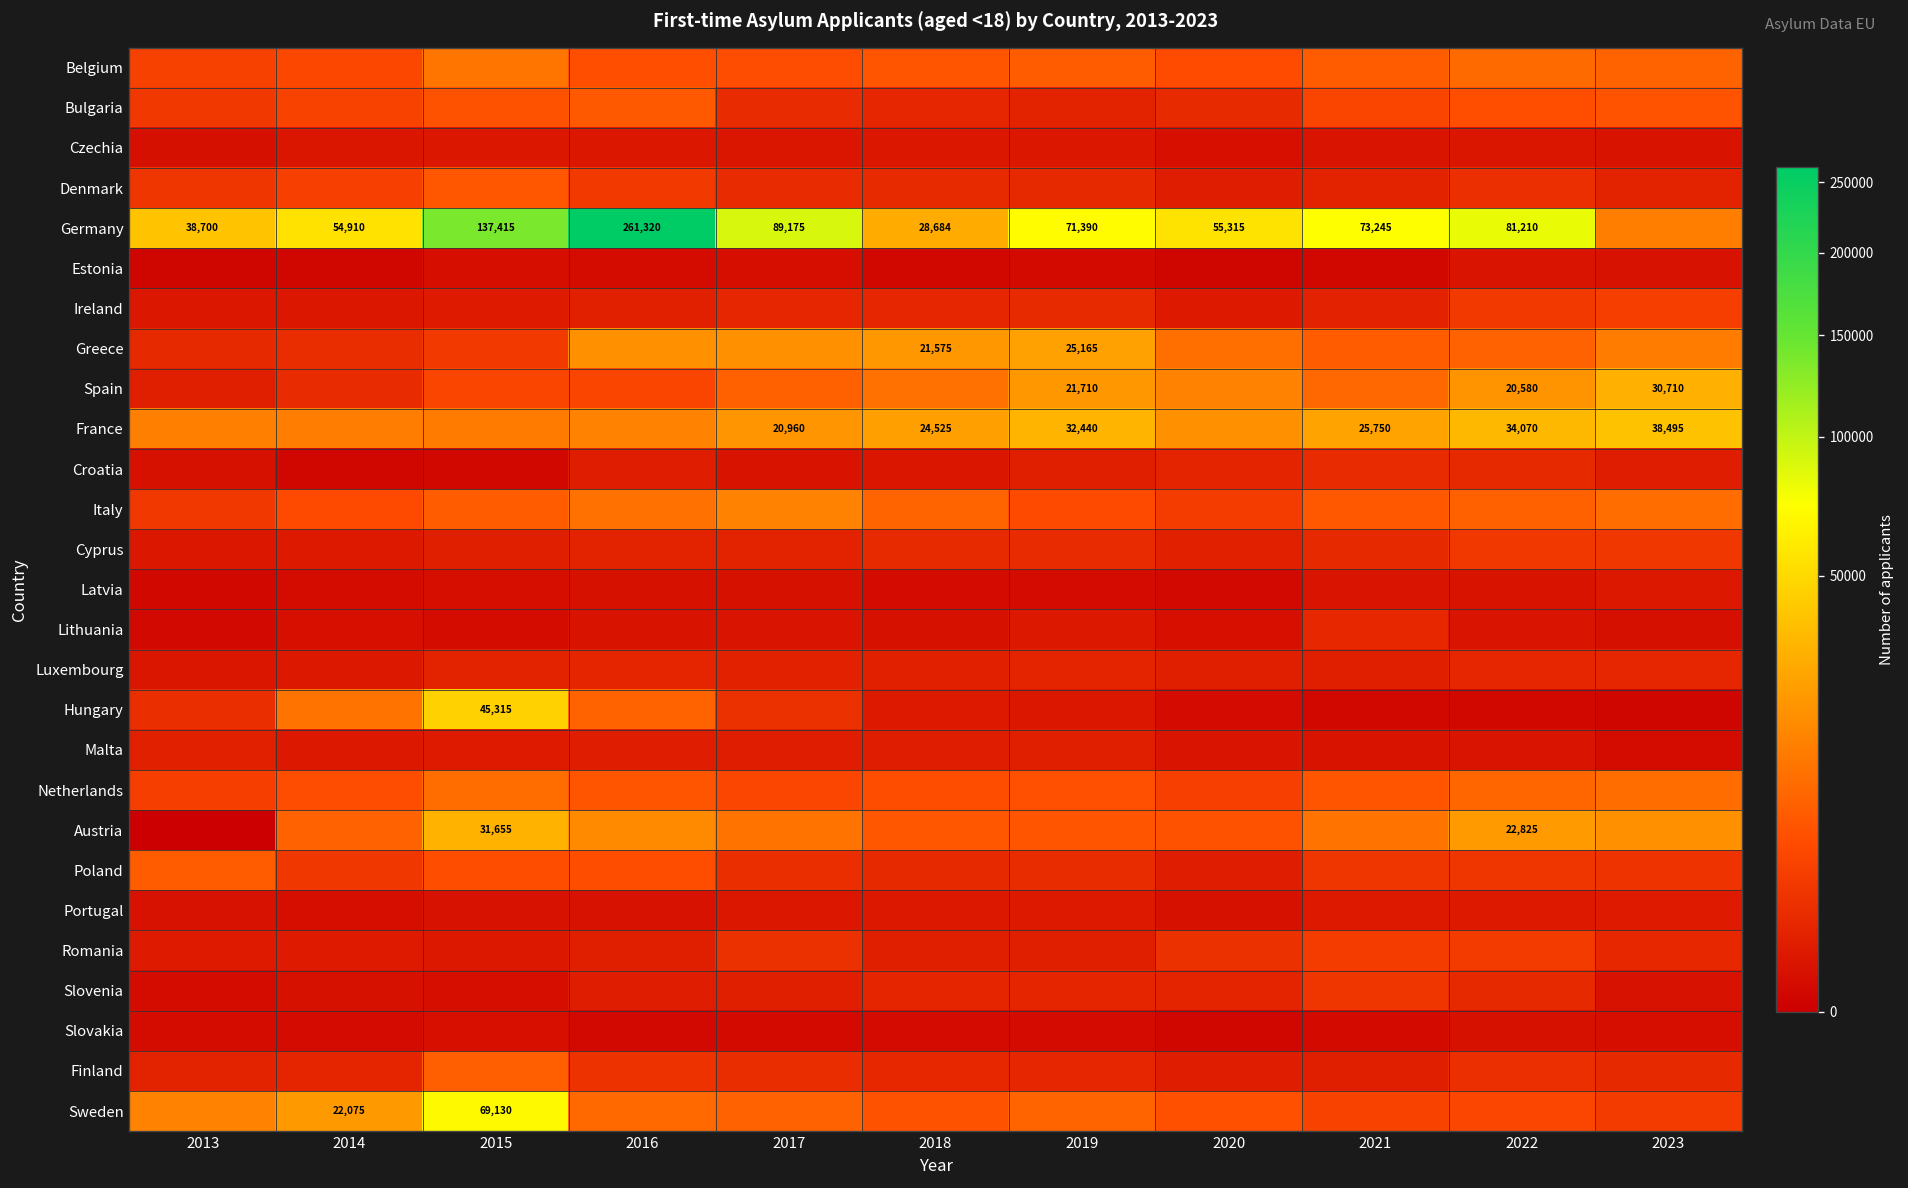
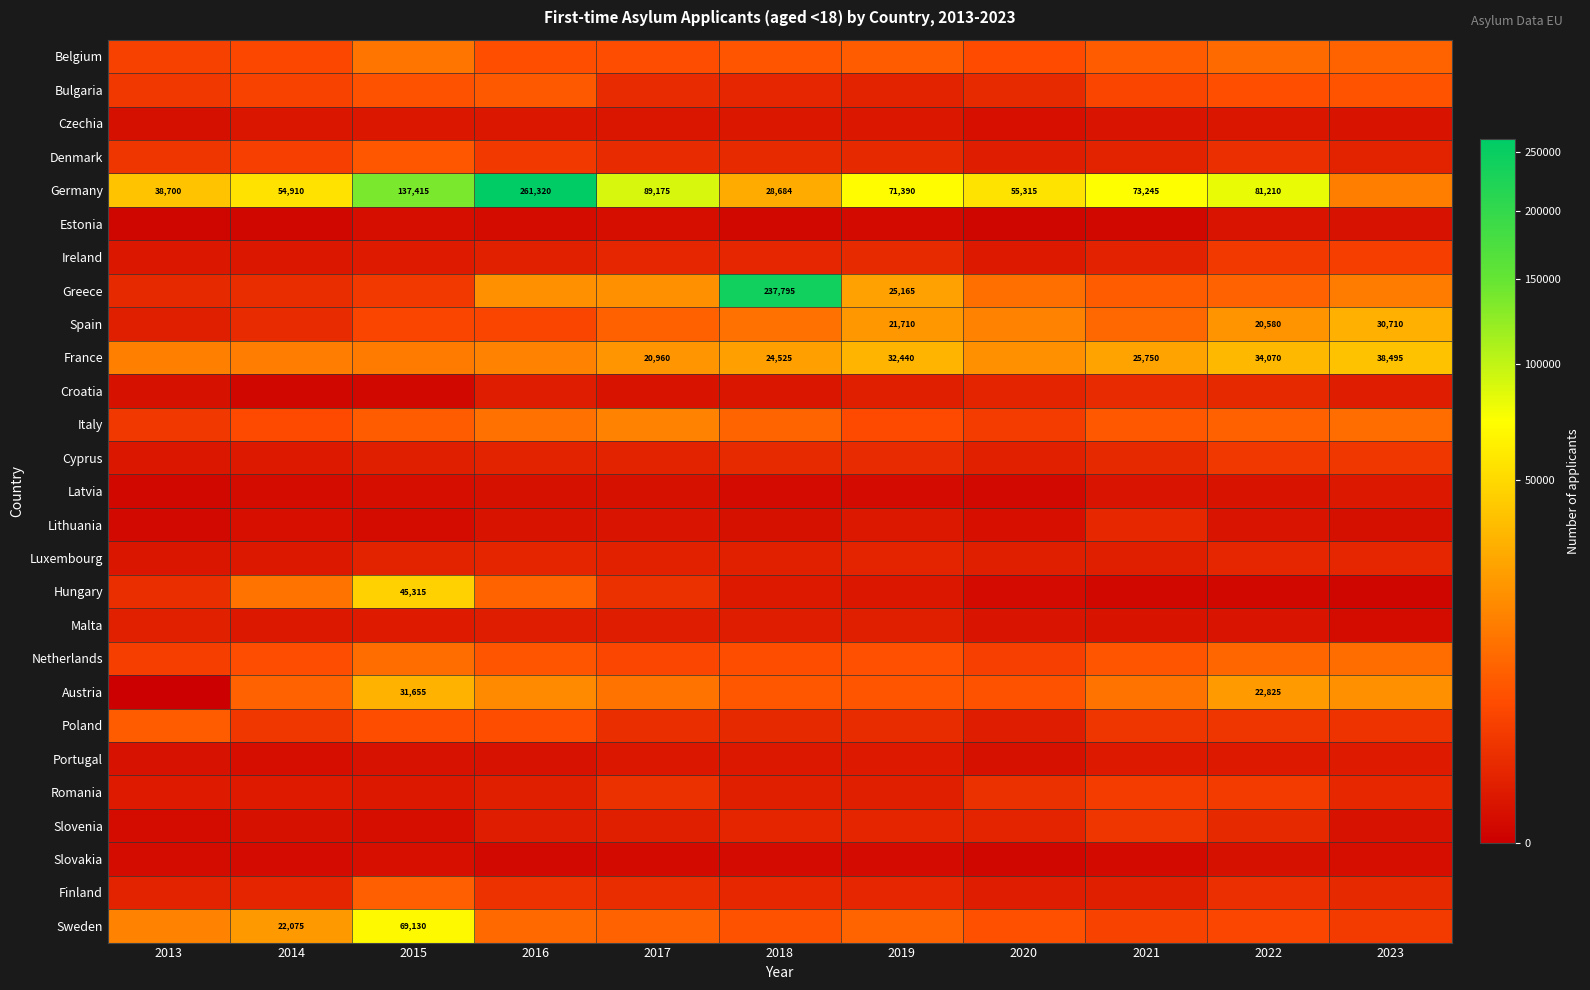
Greece, 2018: 21,575 -> 237,795
